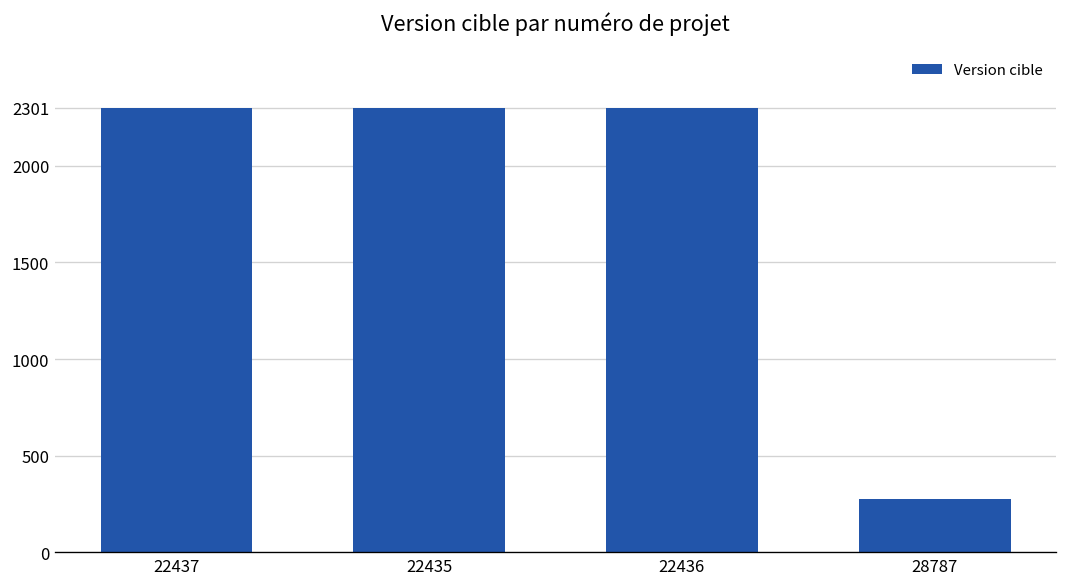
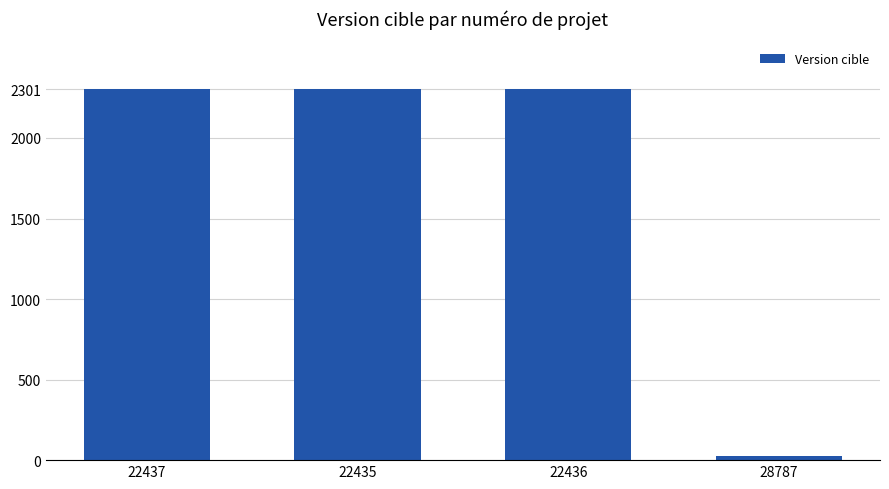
28787: 280 -> 20
